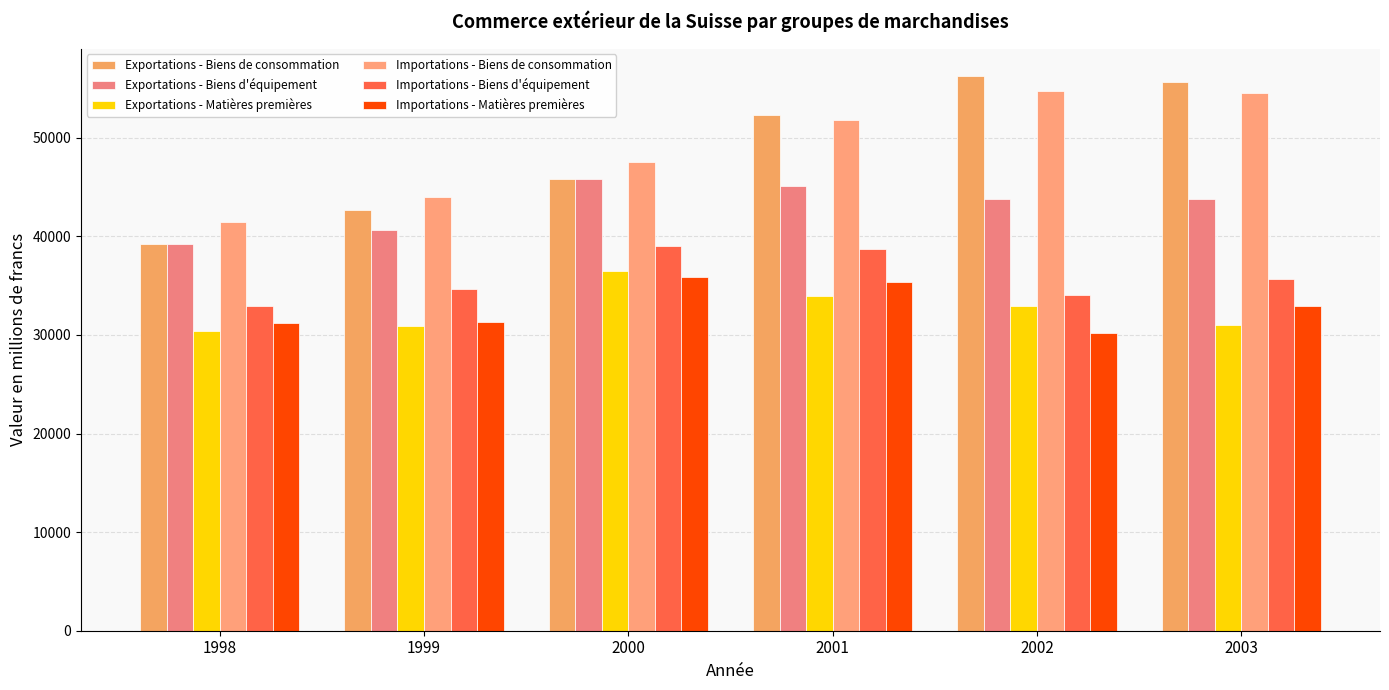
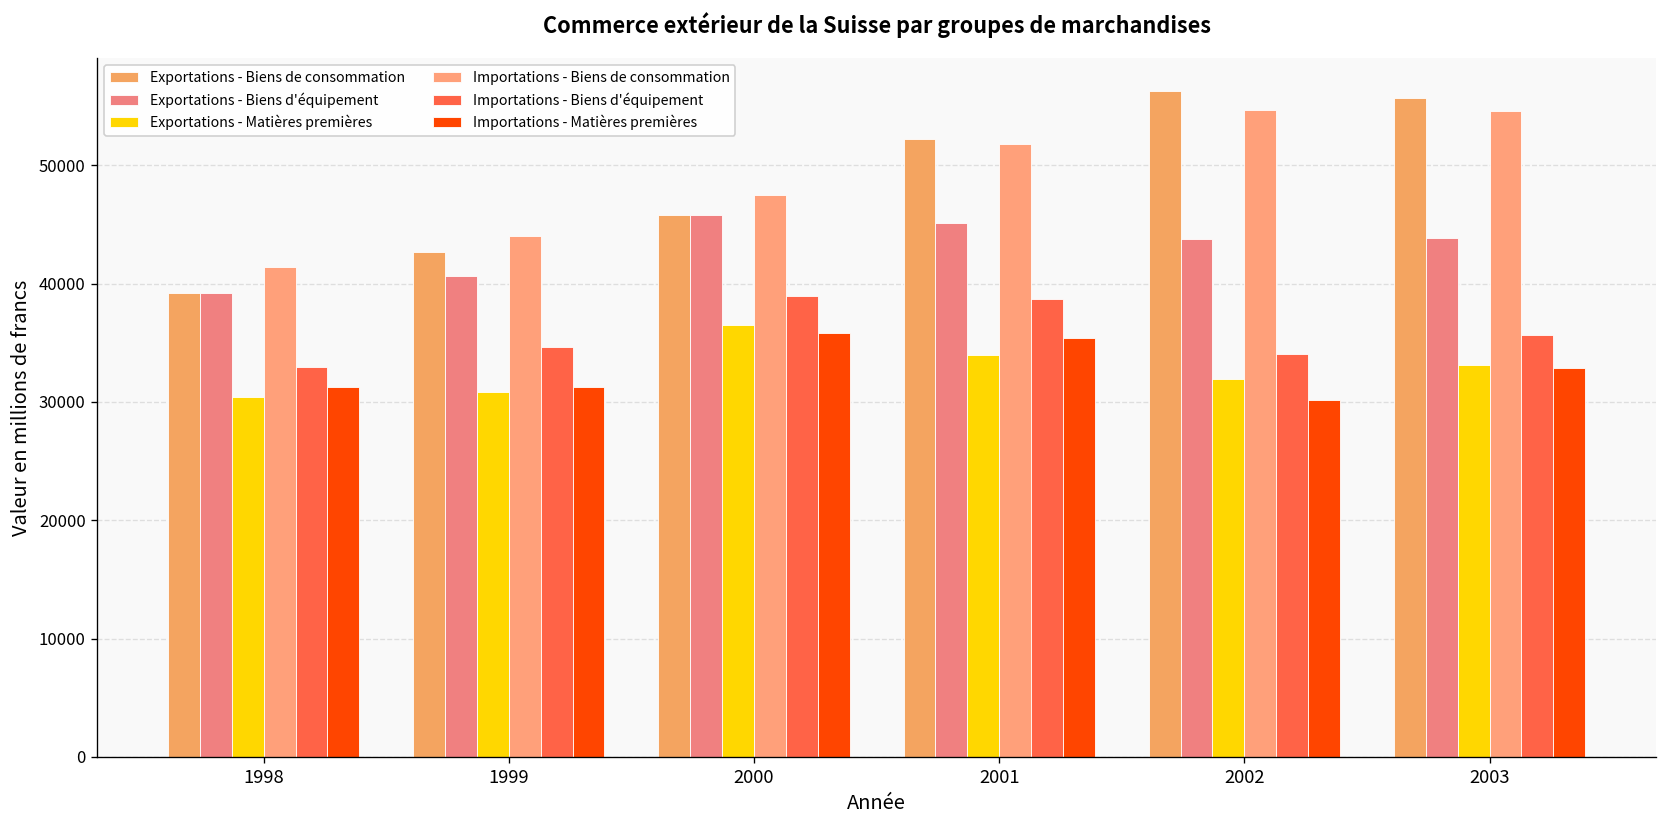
Exportations - Matières premières, 2002: 33000 -> 32000
Exportations - Matières premières, 2003: 31000 -> 33000
